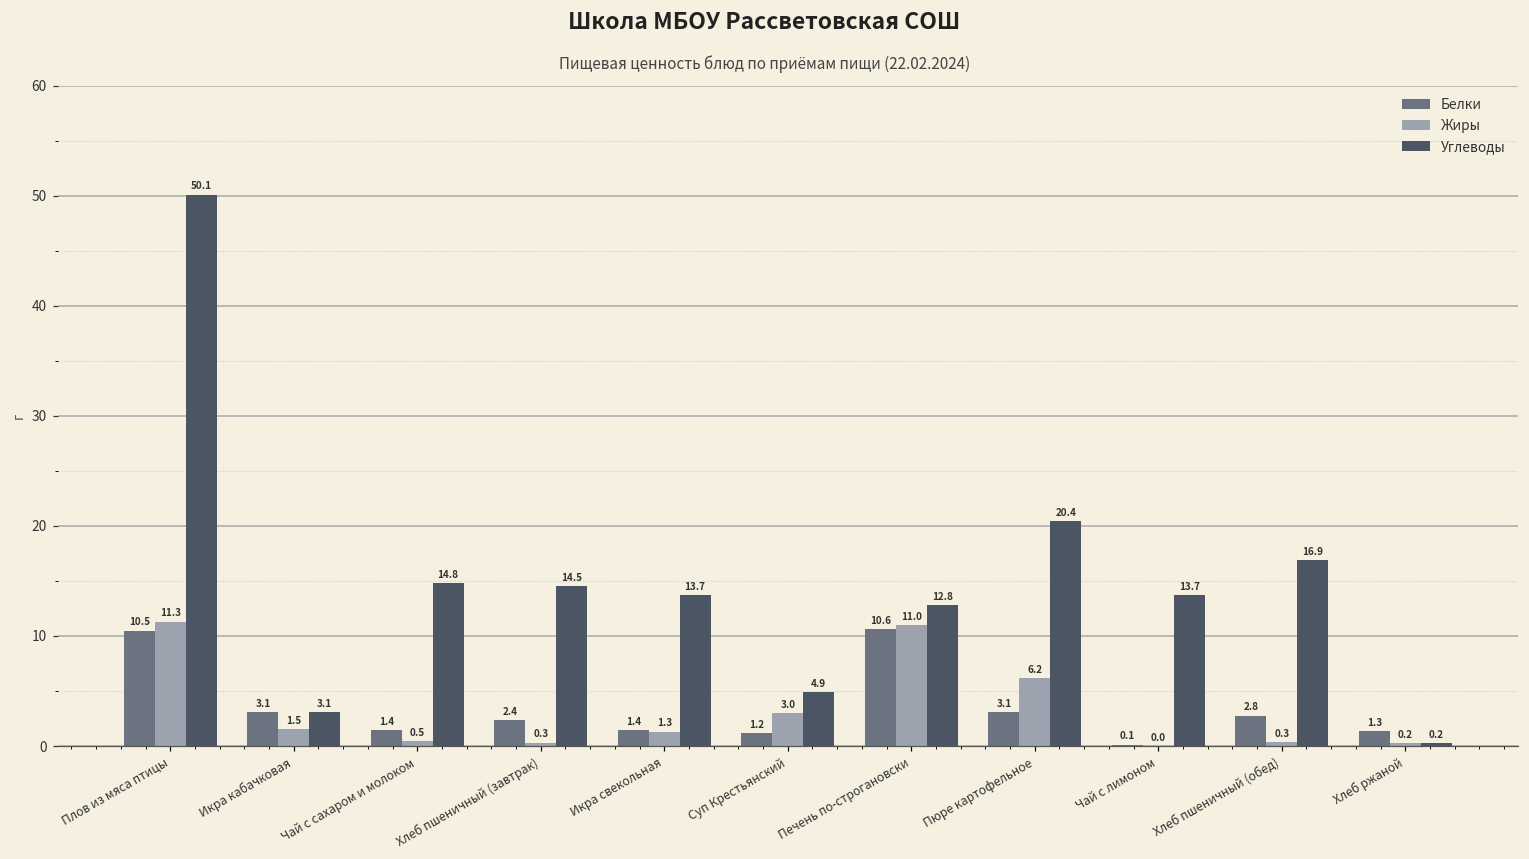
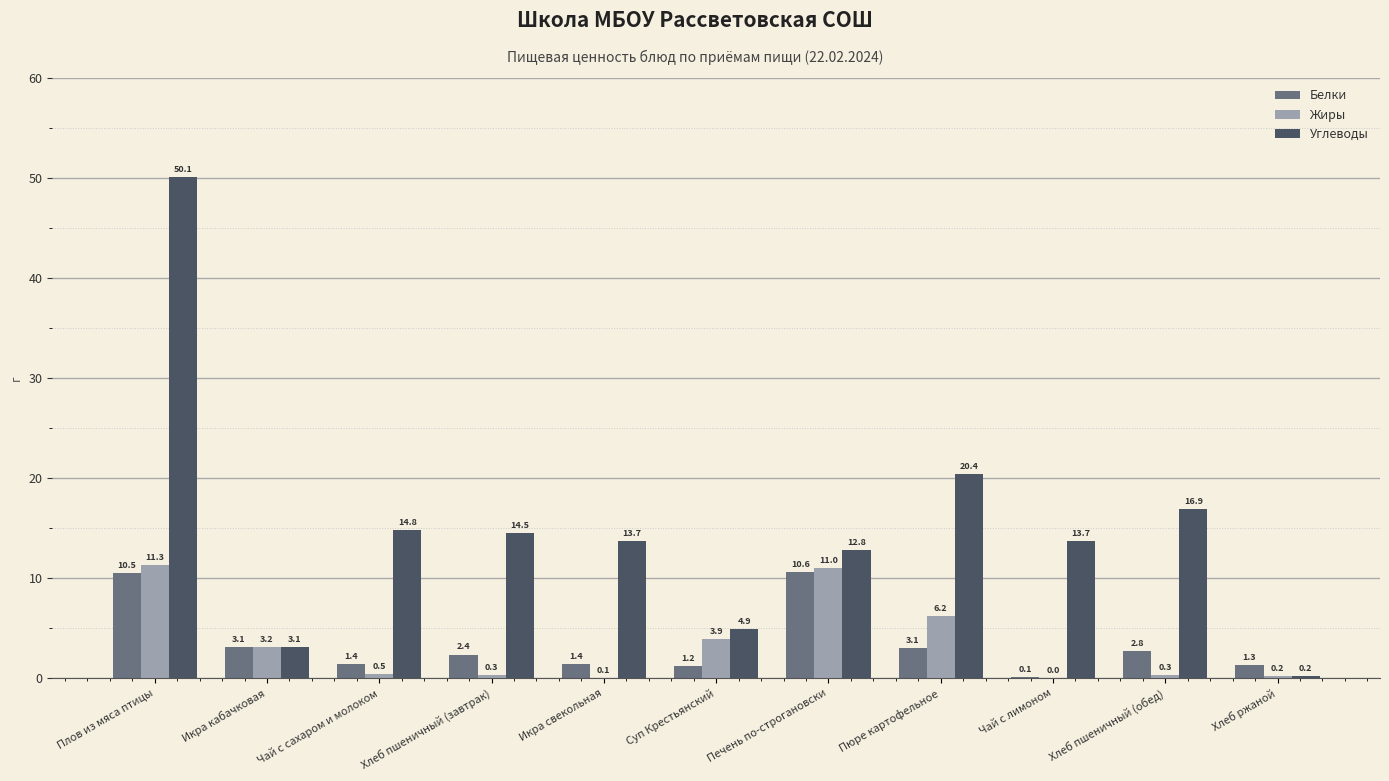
Жиры, Икра кабачковая: 1.5 -> 3.2
Жиры, Икра свекольная: 1.3 -> 0.1
Жиры, Суп Крестьянский: 3.0 -> 3.9
